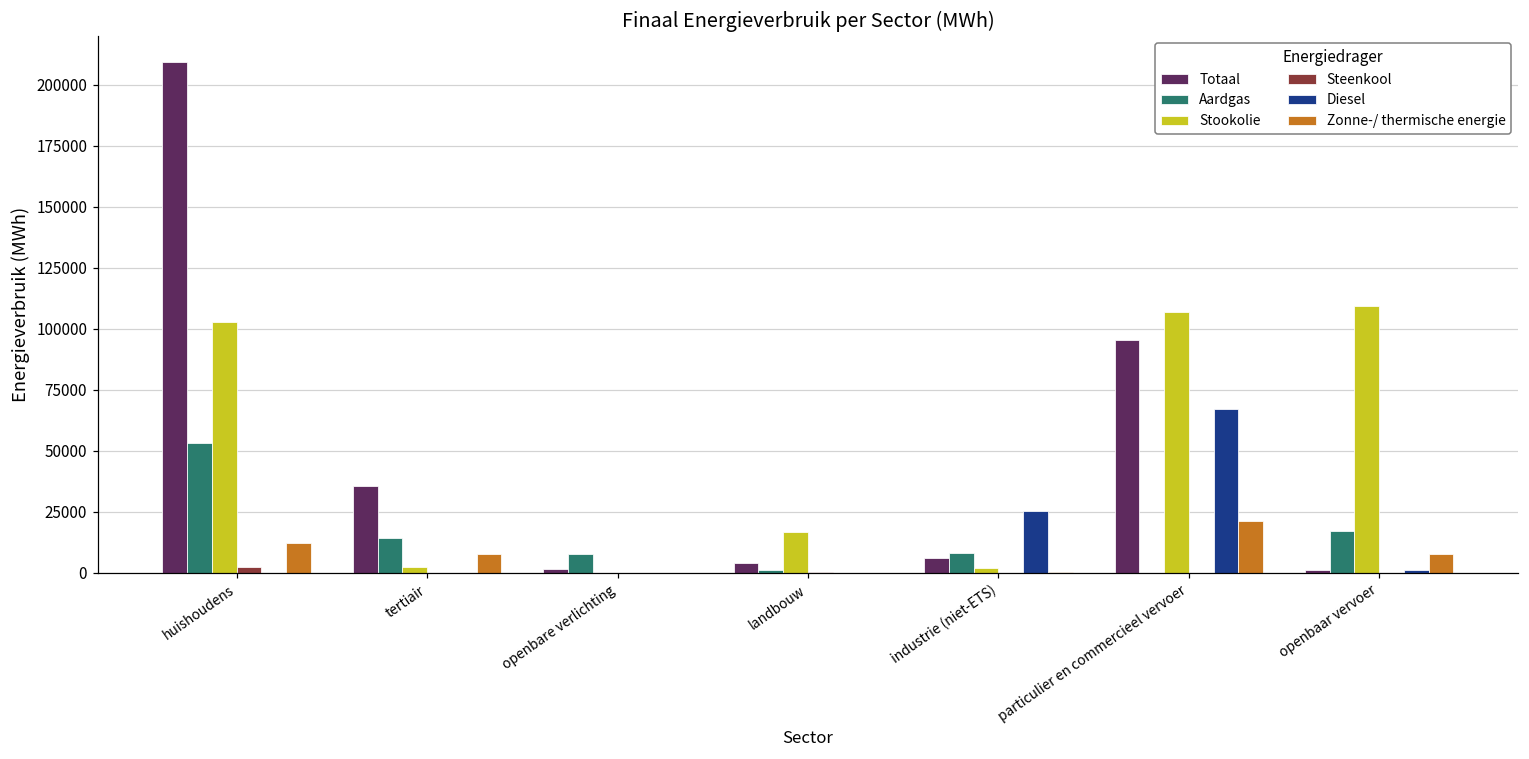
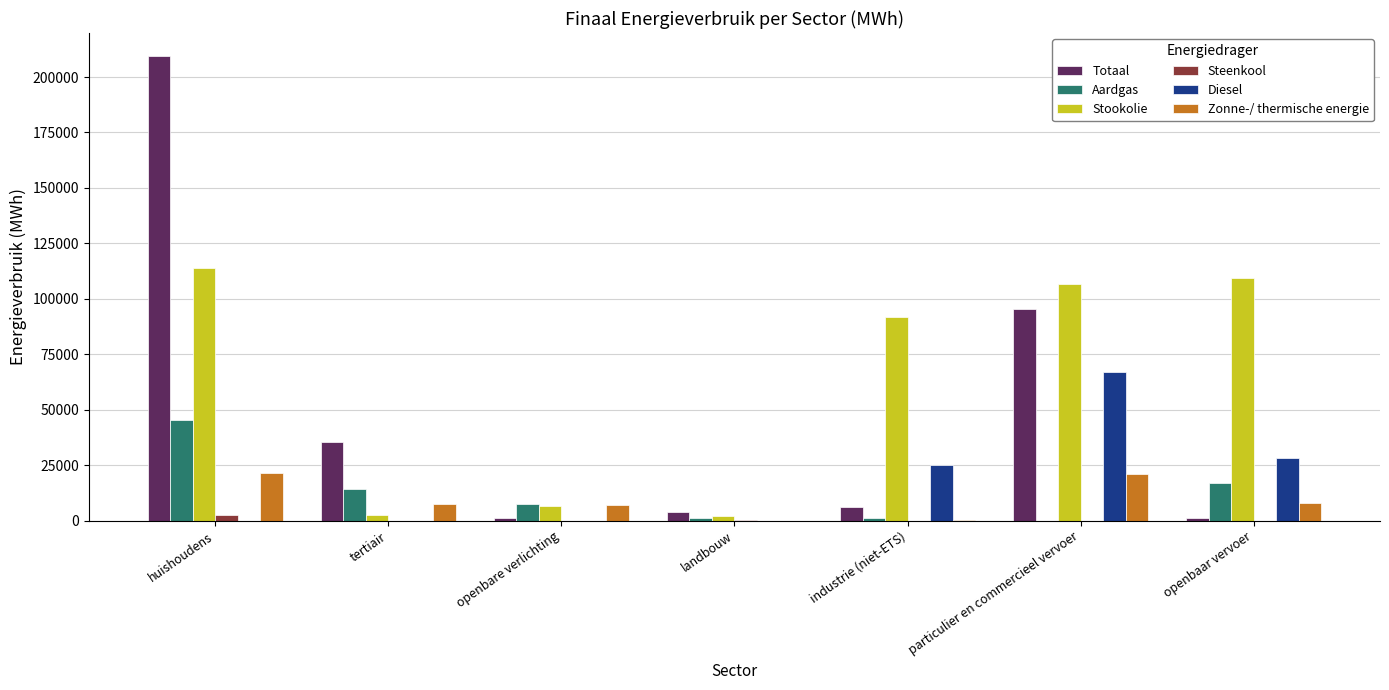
Aardgas, huishoudens: 53000 -> 45000
Stookolie, huishoudens: 103000 -> 114000
Zonne-/ thermische energie, huishoudens: 12000 -> 22000
Stookolie, openbare verlichting: 0 -> 6000
Zonne-/ thermische energie, openbare verlichting: 0 -> 7000
Stookolie, landbouw: 16000 -> 2000
Aardgas, industrie (niet-ETS): 8000 -> 1000
Stookolie, industrie (niet-ETS): 2000 -> 92000
Diesel, openbaar vervoer: 1000 -> 28000
